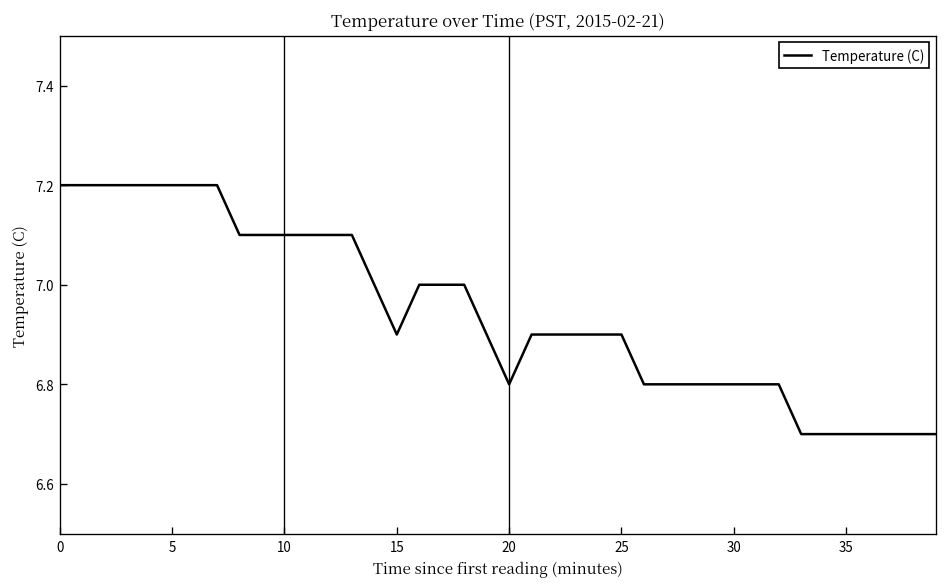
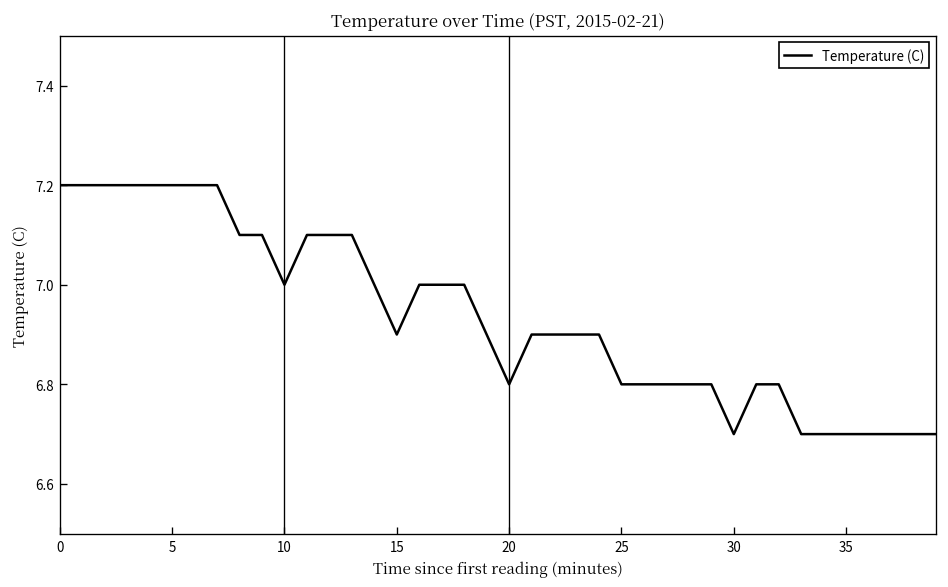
10: 7.1 -> 7.0
25: 6.9 -> 6.8
30: 6.8 -> 6.7
